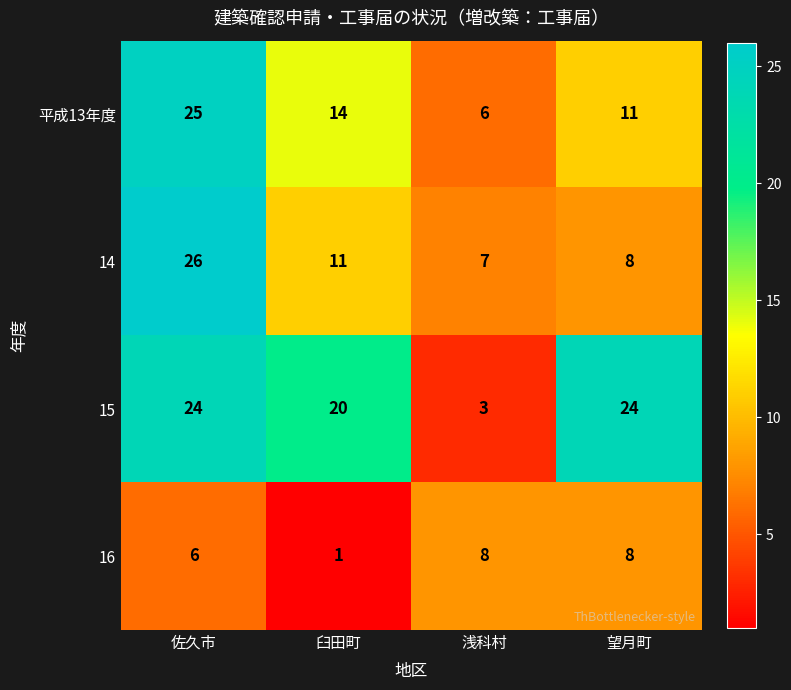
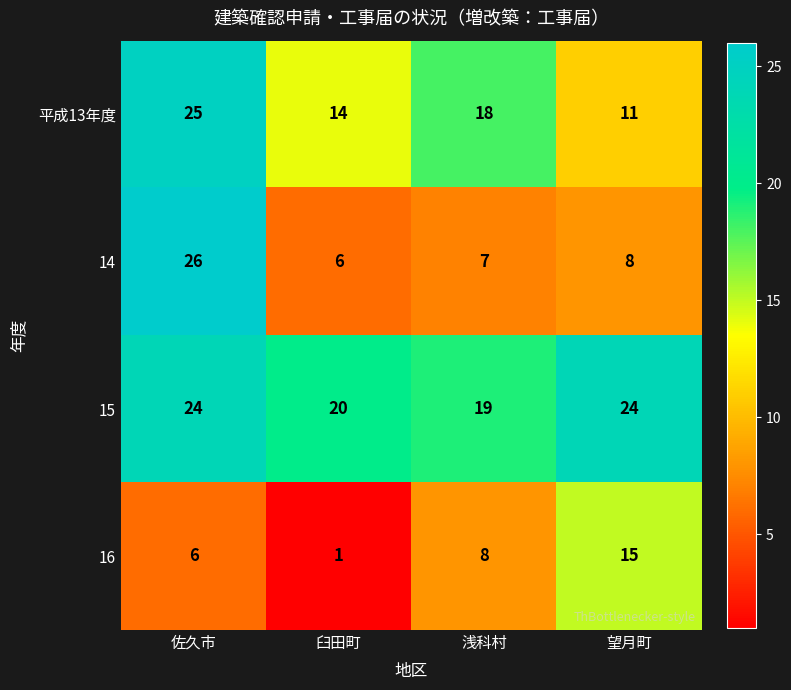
平成13年度, 浅科村: 6 -> 18
14, 臼田町: 11 -> 6
15, 浅科村: 3 -> 19
16, 望月町: 8 -> 15
